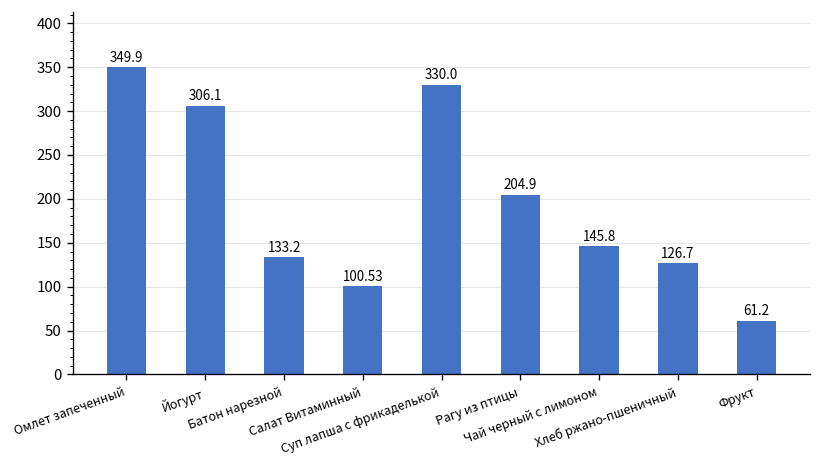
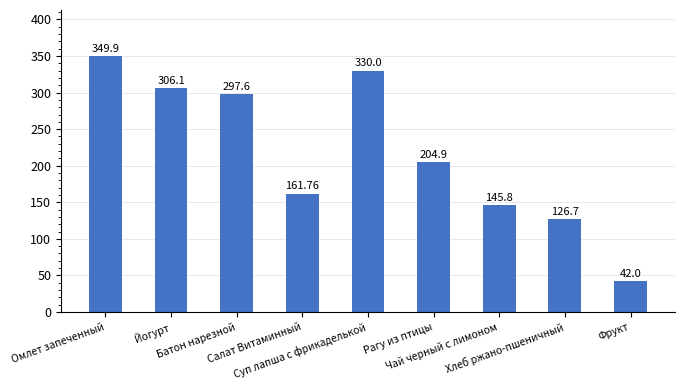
Батон нарезной: 133.2 -> 297.6
Салат Витаминный: 100.53 -> 161.76
Фрукт: 61.2 -> 42.0
